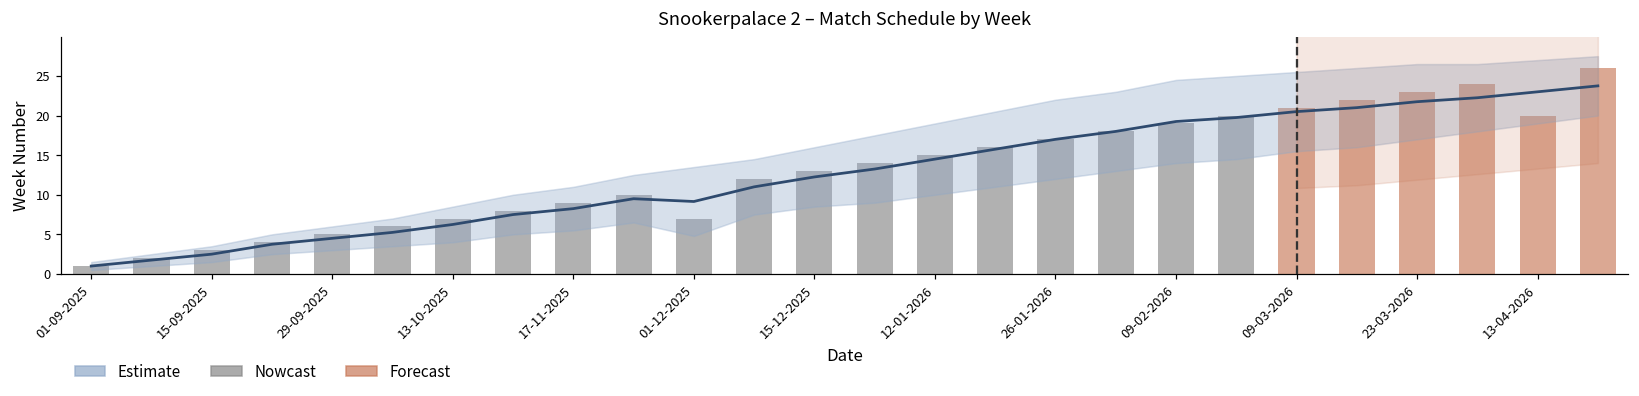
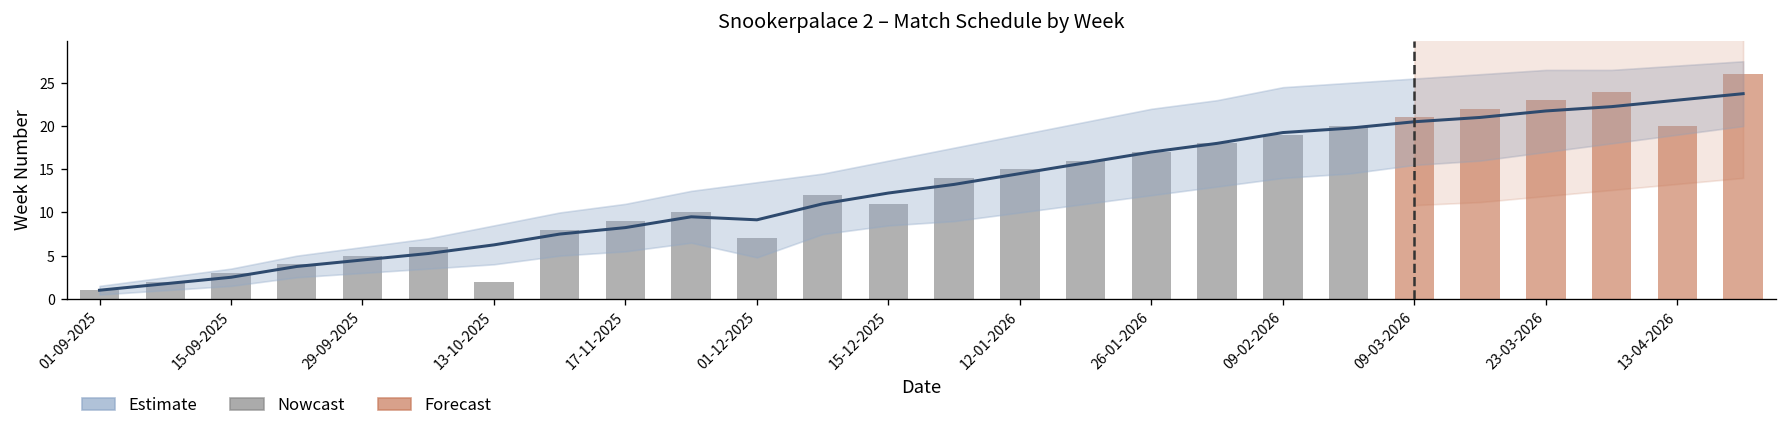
Nowcast, 13-10-2025: 7 -> 2
Nowcast, 15-12-2025: 13 -> 11
